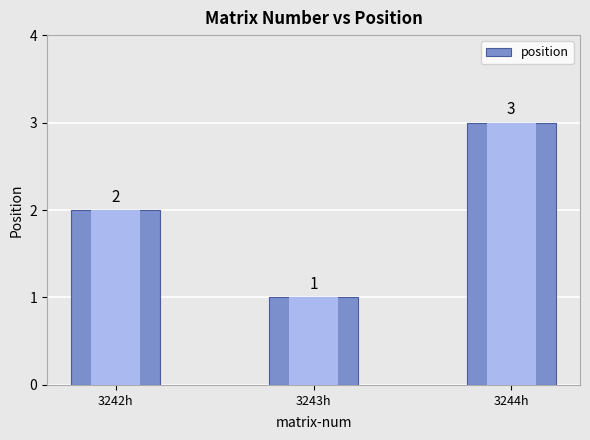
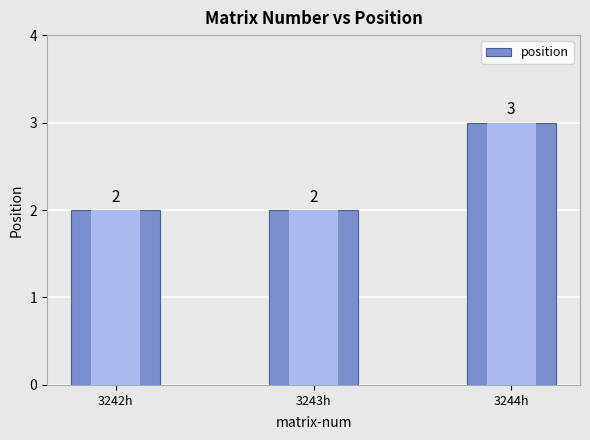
3243h: 1 -> 2
